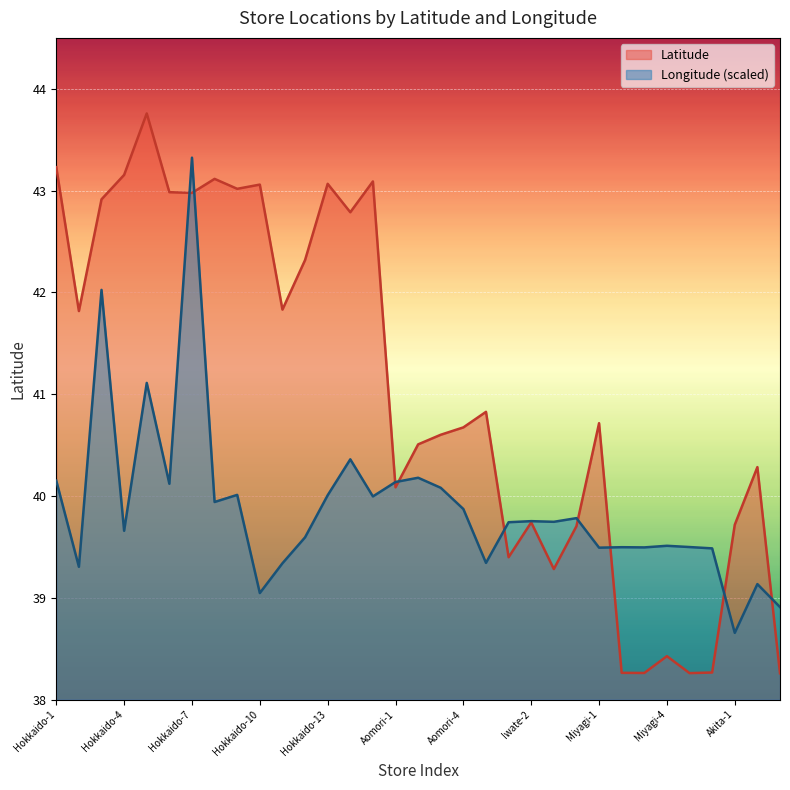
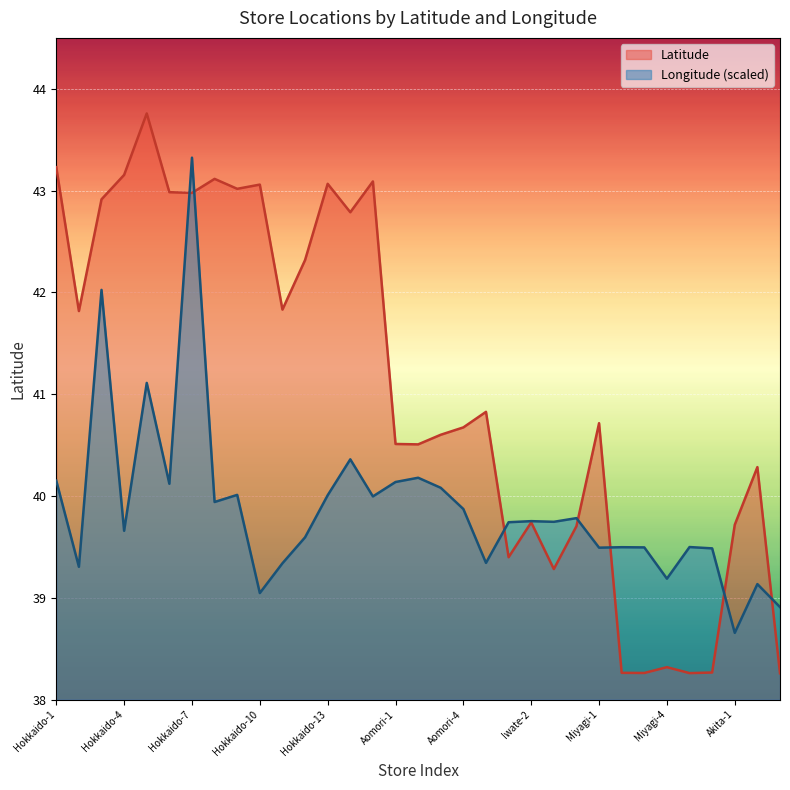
Latitude, Aomori-1: 40.09 -> 40.51
Latitude, Miyagi-4: 38.43 -> 38.32
Longitude (scaled), Miyagi-4: 39.51 -> 39.19
